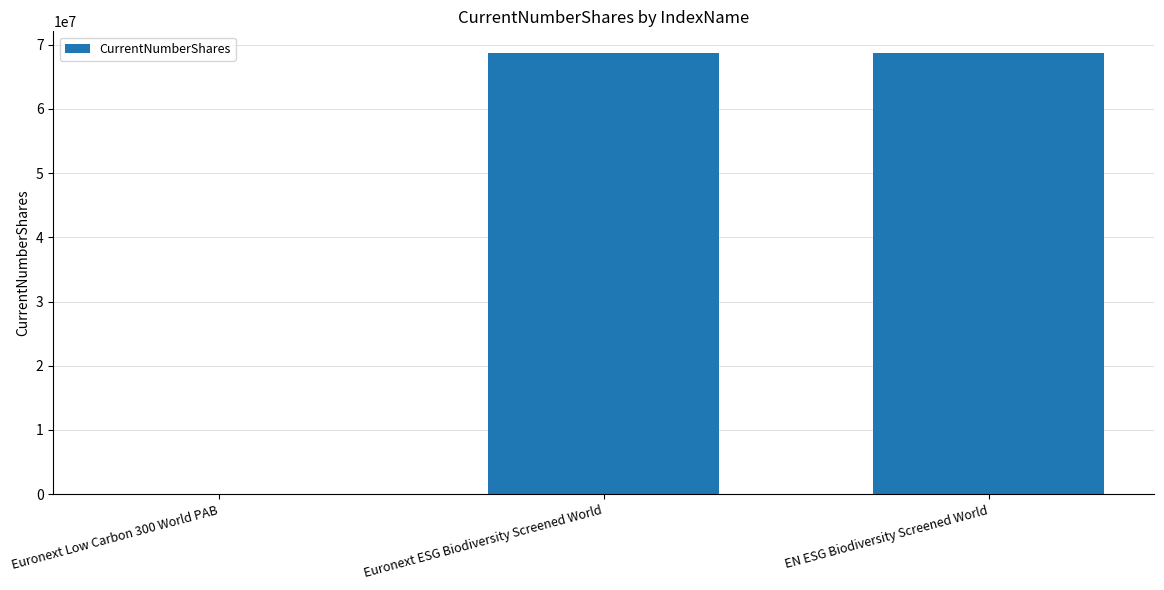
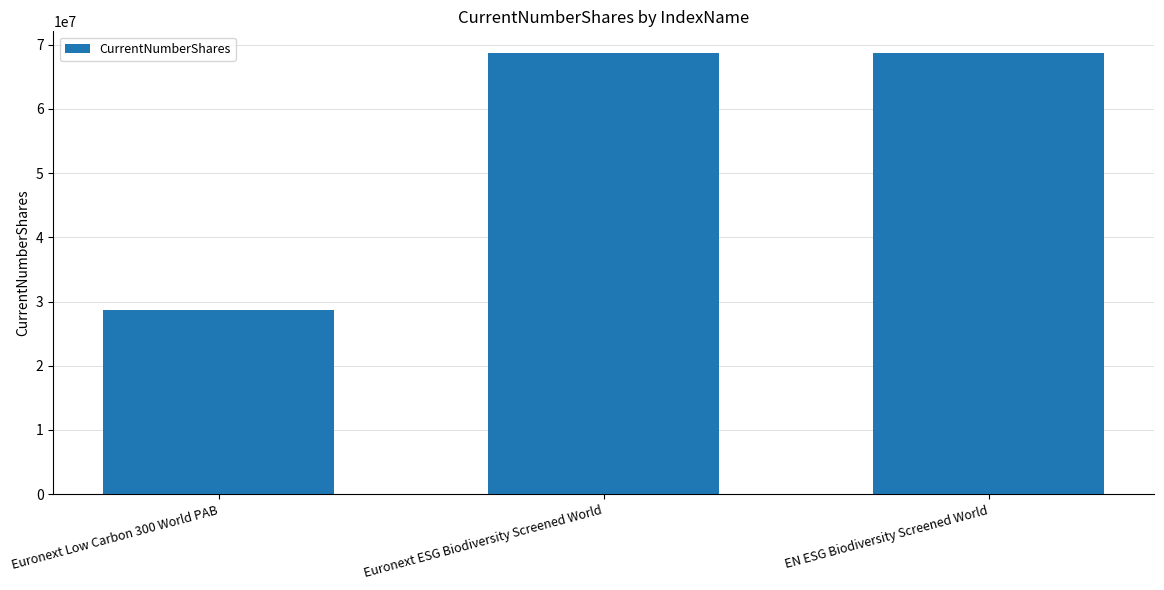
Euronext Low Carbon 300 World PAB: 0 -> 29000000
